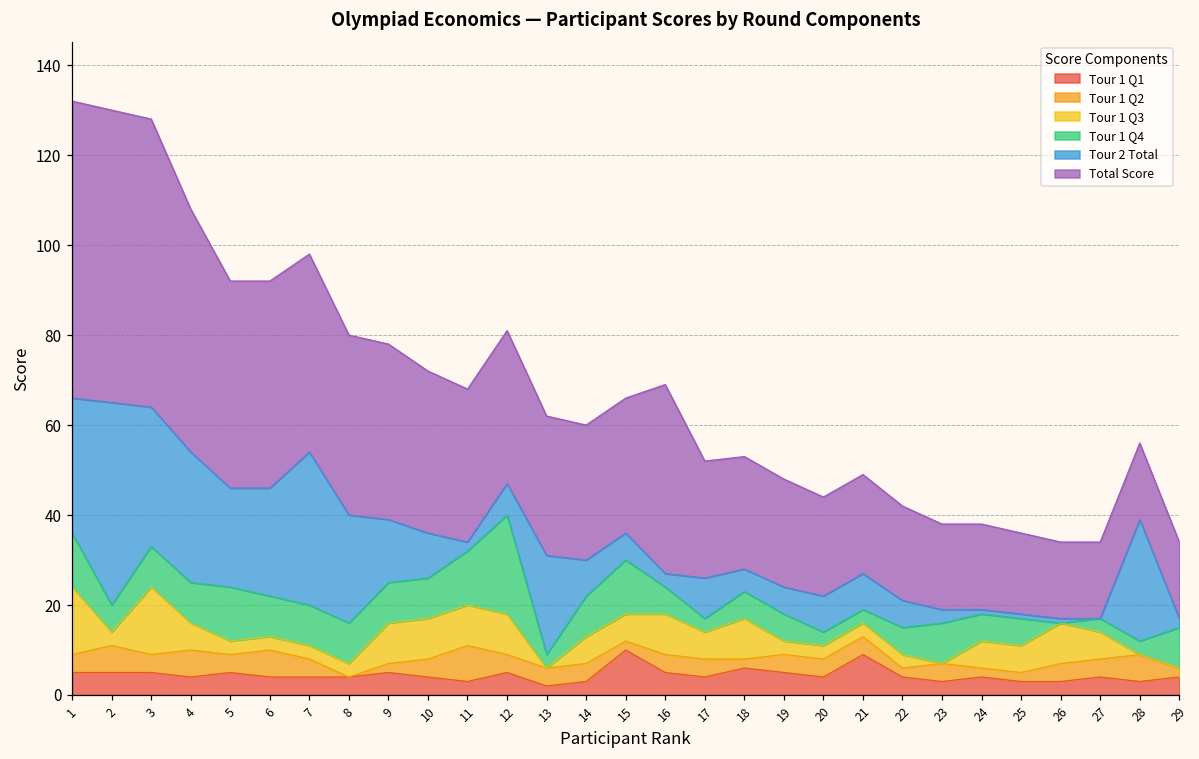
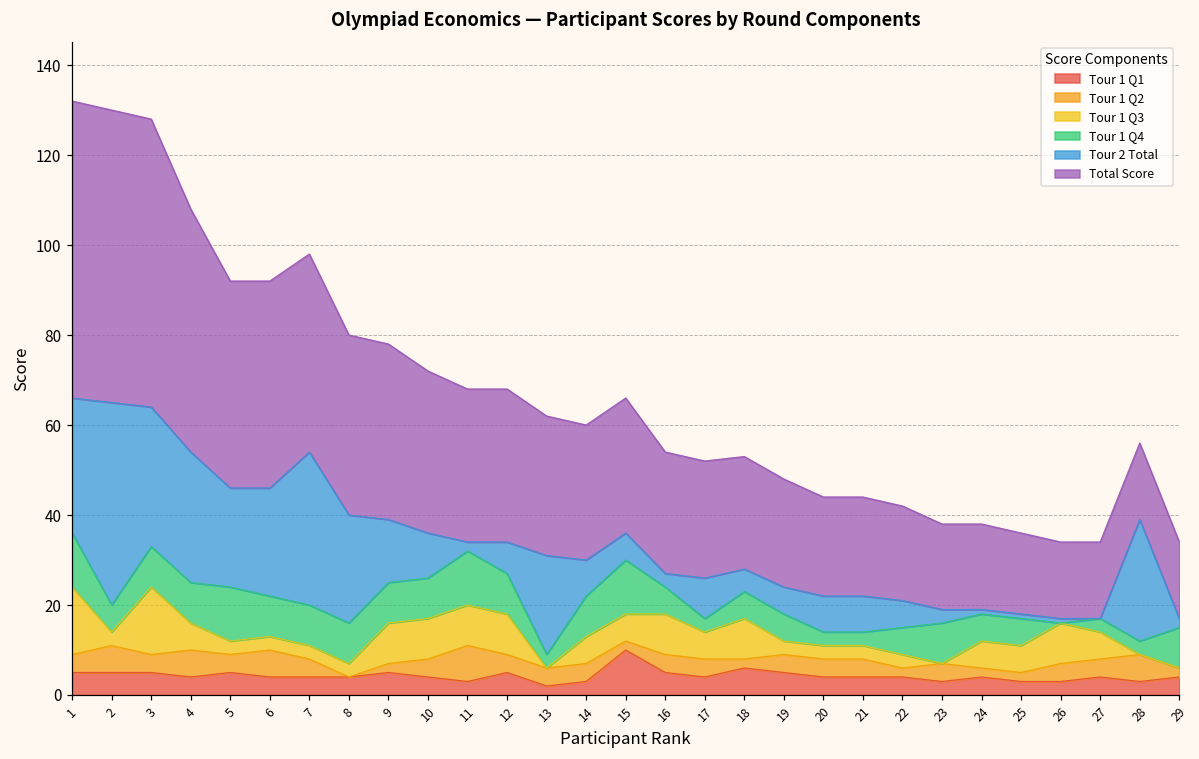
Tour 1 Q4, 12: 22 -> 9
Total Score, 16: 42 -> 27
Tour 1 Q1, 21: 9 -> 4
